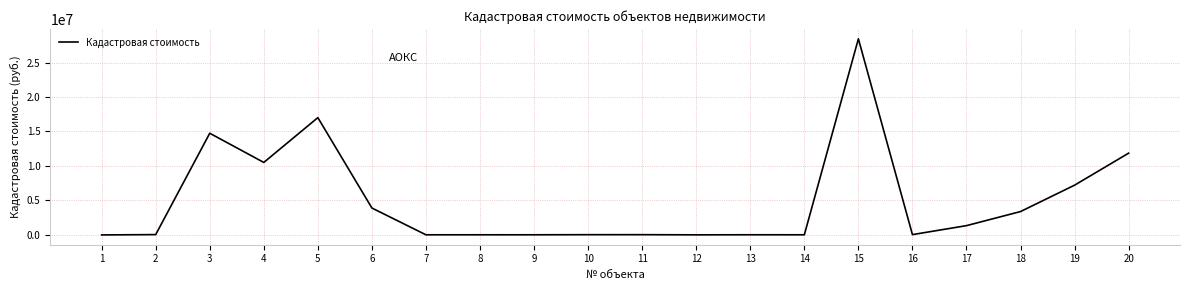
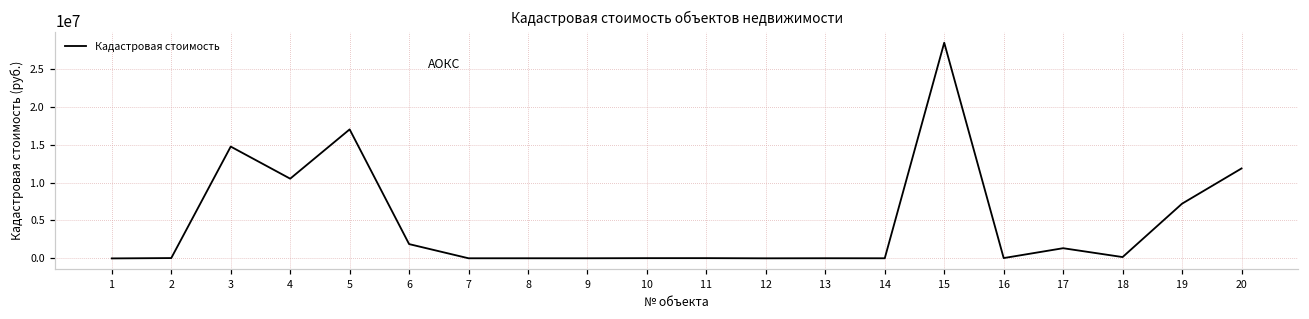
6: 4000000 -> 2000000
18: 3000000 -> 0
